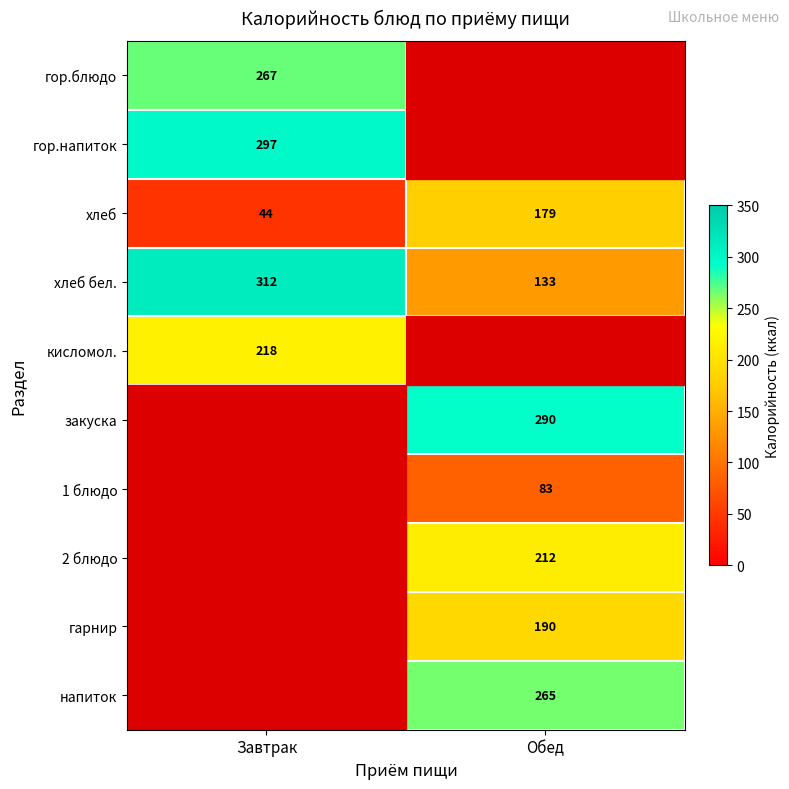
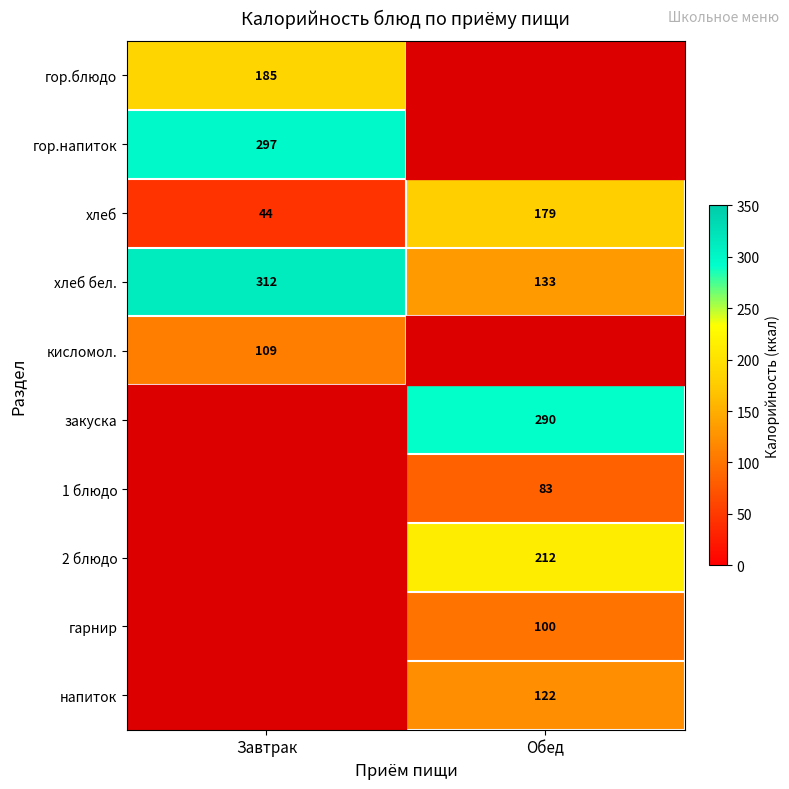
гор.блюдо, Завтрак: 267 -> 185
кисломол., Завтрак: 218 -> 109
гарнир, Обед: 190 -> 100
напиток, Обед: 265 -> 122
